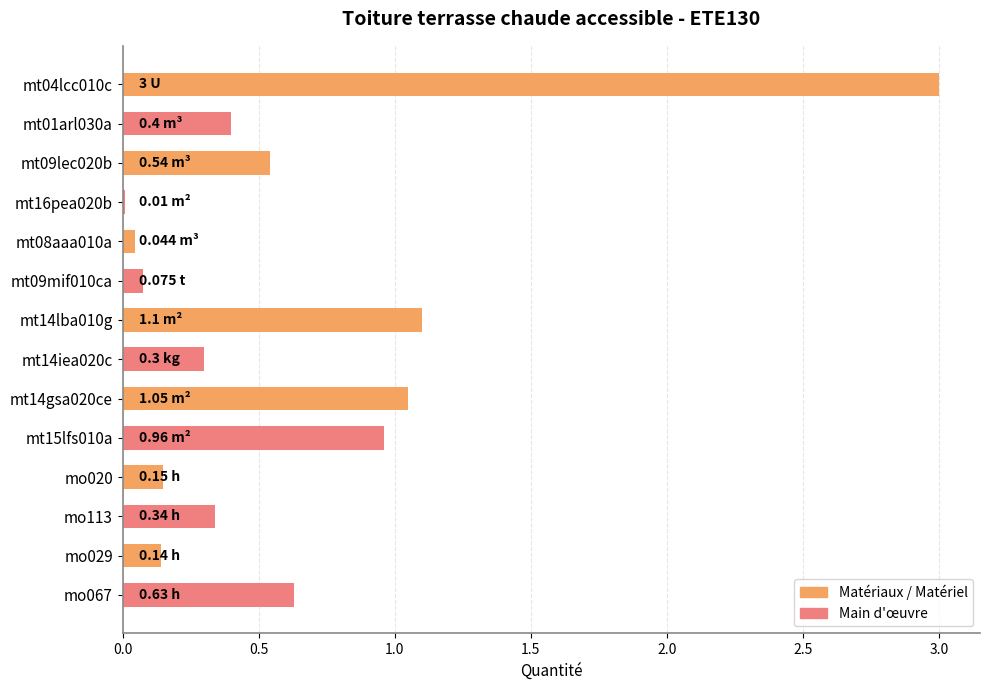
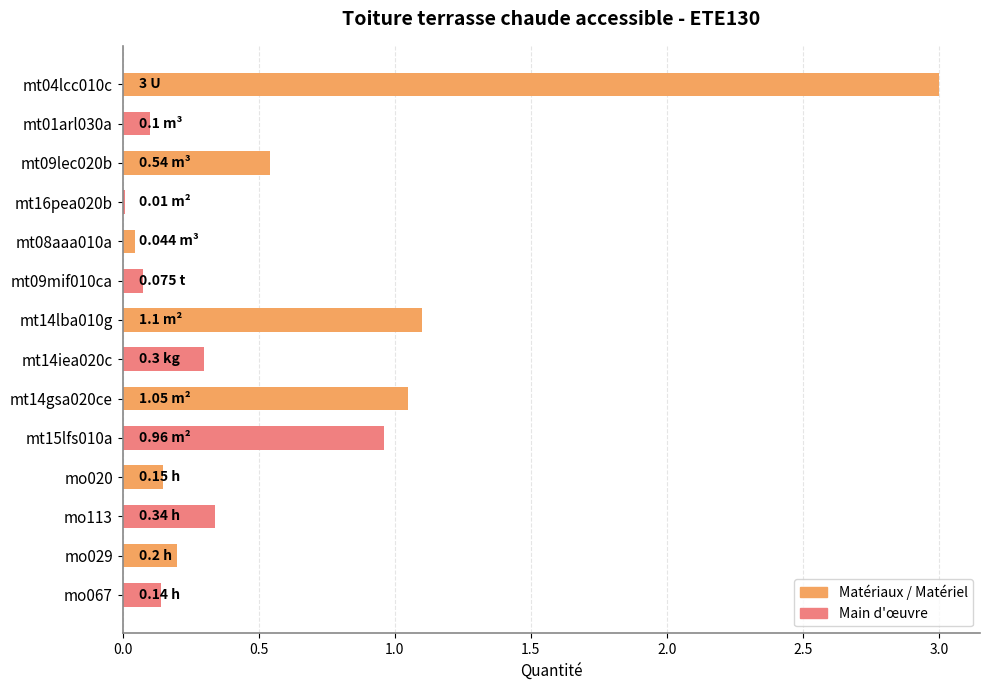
mt01arl030a: 0.4 -> 0.1
mo029: 0.14 -> 0.2
mo067: 0.63 -> 0.14
